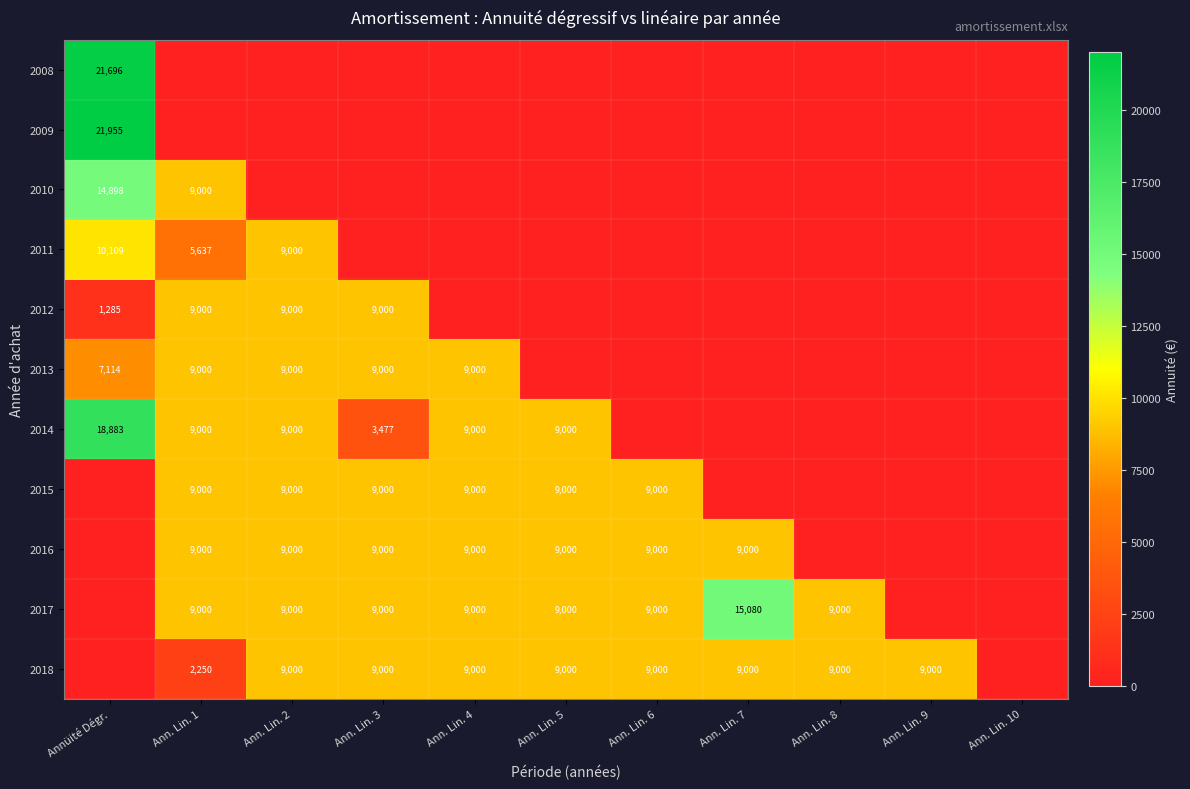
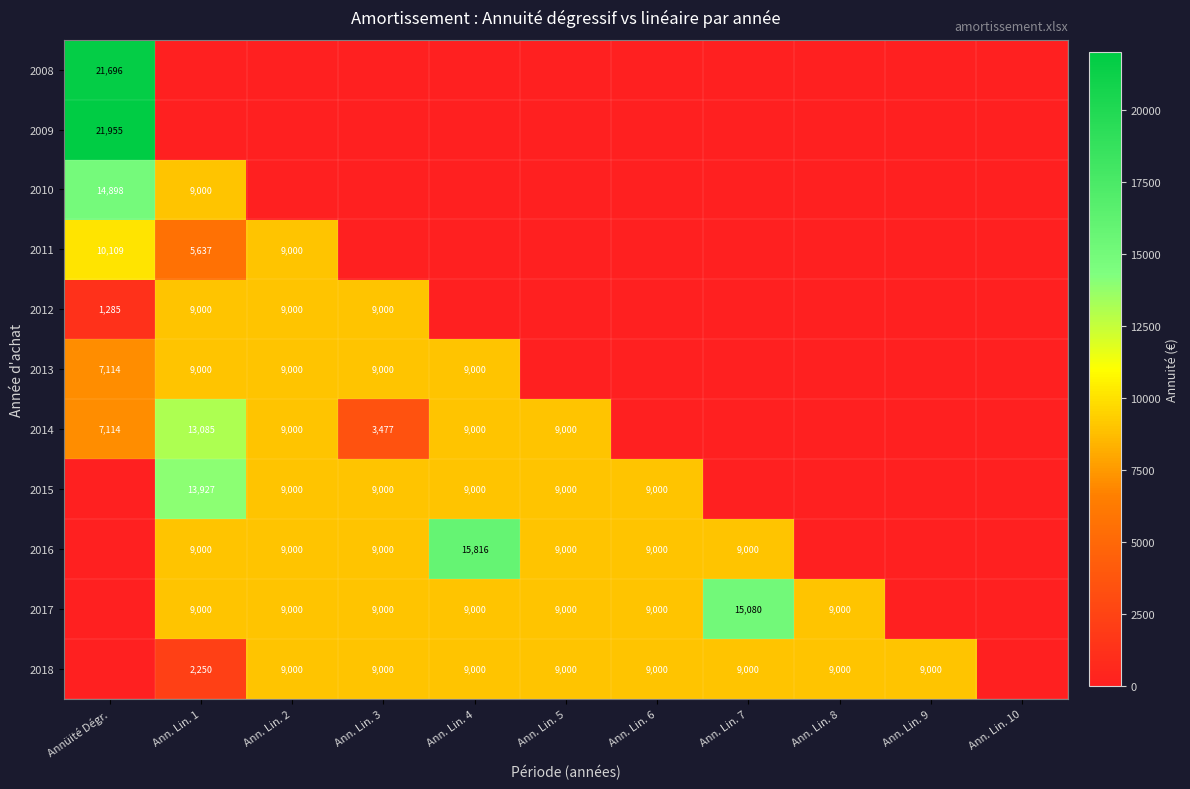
2014, Annüité Dégr.: 18,883 -> 7,114
2014, Ann. Lin. 1: 9,000 -> 13,085
2015, Ann. Lin. 1: 9,000 -> 13,927
2016, Ann. Lin. 4: 9,000 -> 15,816
